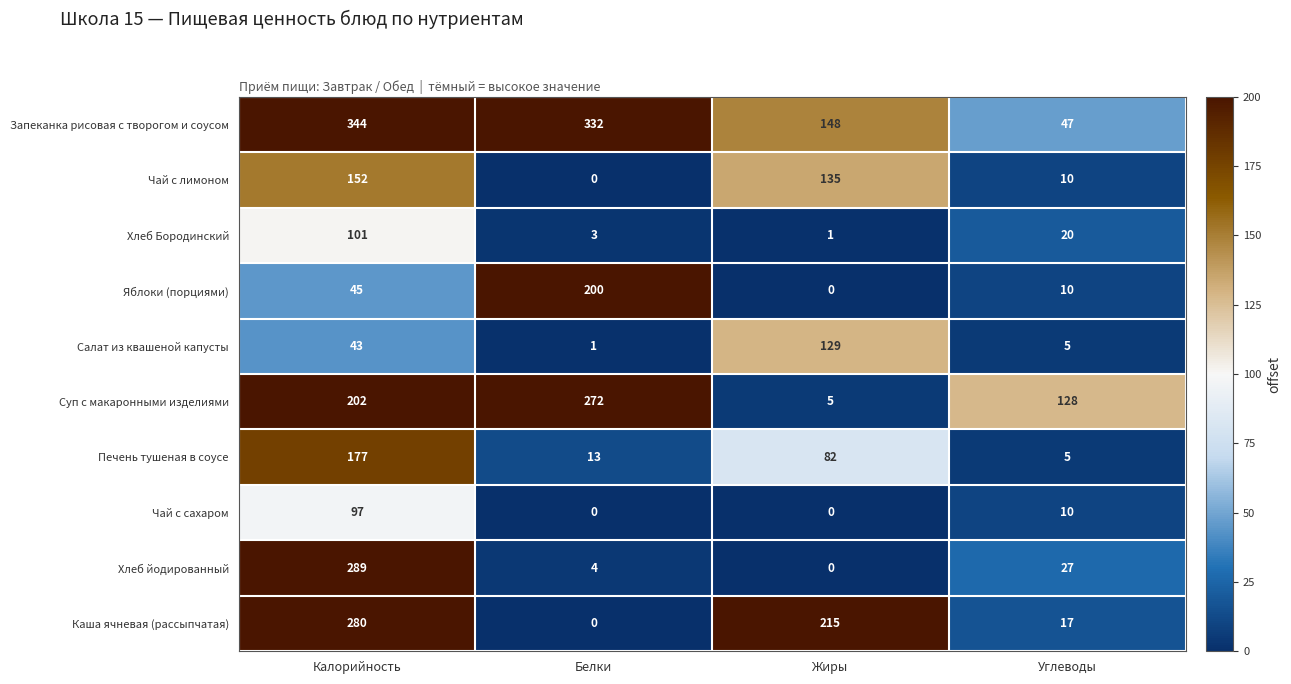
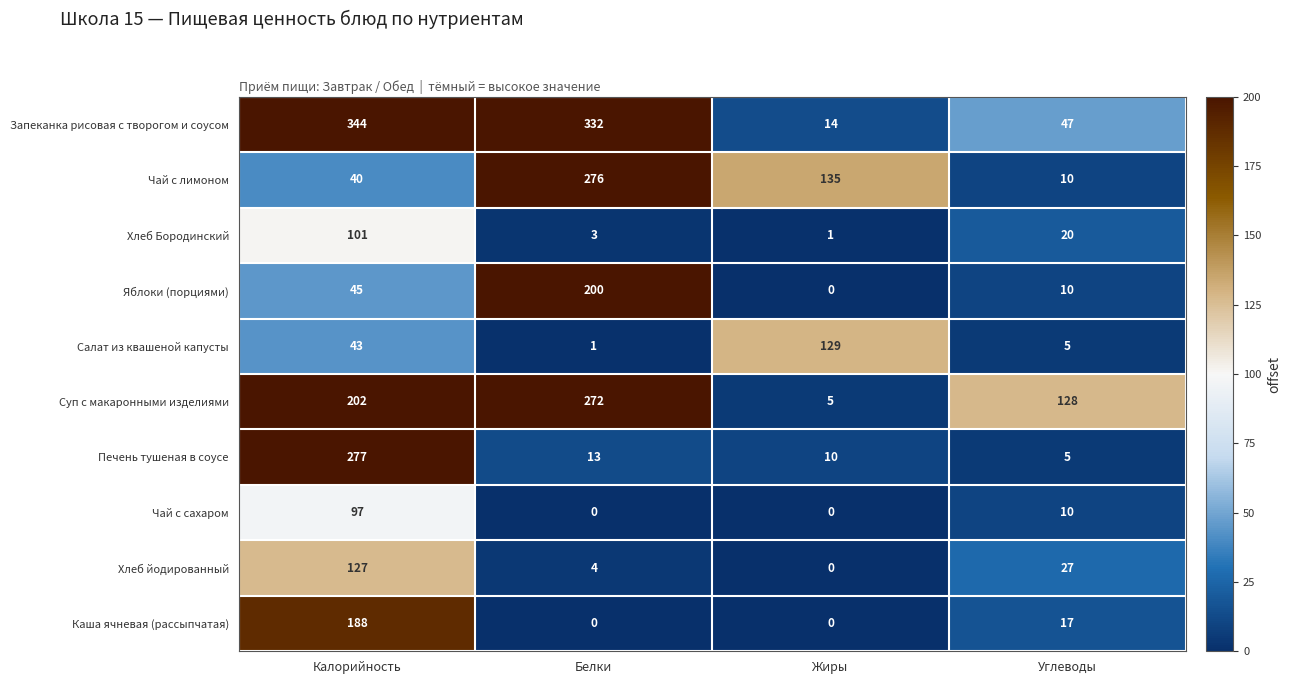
Запеканка рисовая с творогом и соусом, Жиры: 148 -> 14
Чай с лимоном, Калорийность: 152 -> 40
Чай с лимоном, Белки: 0 -> 276
Печень тушеная в соусе, Калорийность: 177 -> 277
Печень тушеная в соусе, Жиры: 82 -> 10
Хлеб йодированный, Калорийность: 289 -> 127
Каша ячневая (рассыпчатая), Калорийность: 280 -> 188
Каша ячневая (рассыпчатая), Жиры: 215 -> 0
